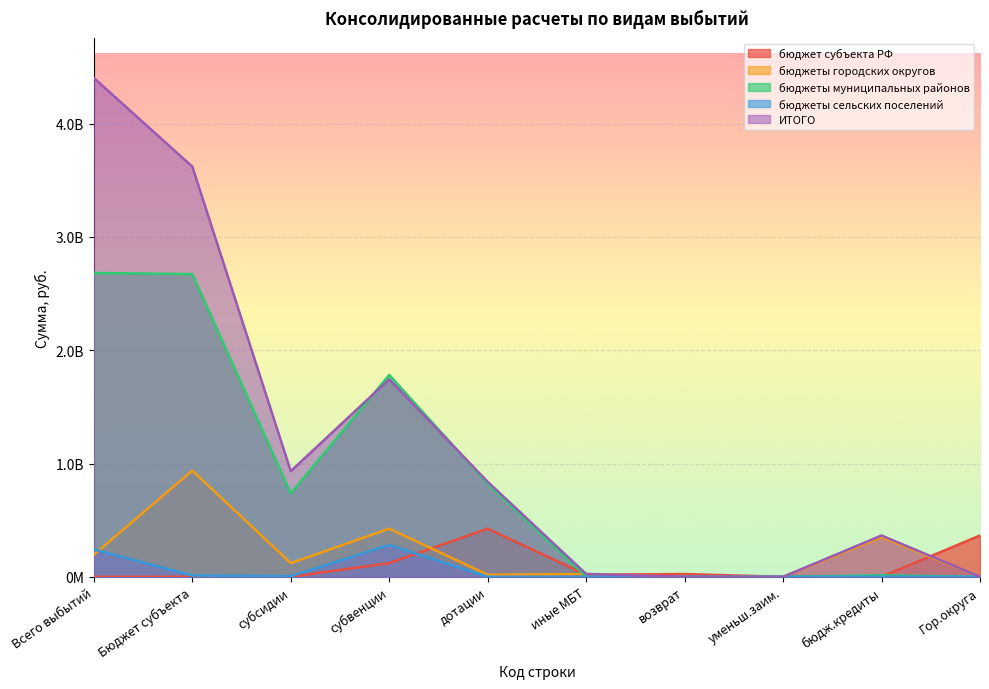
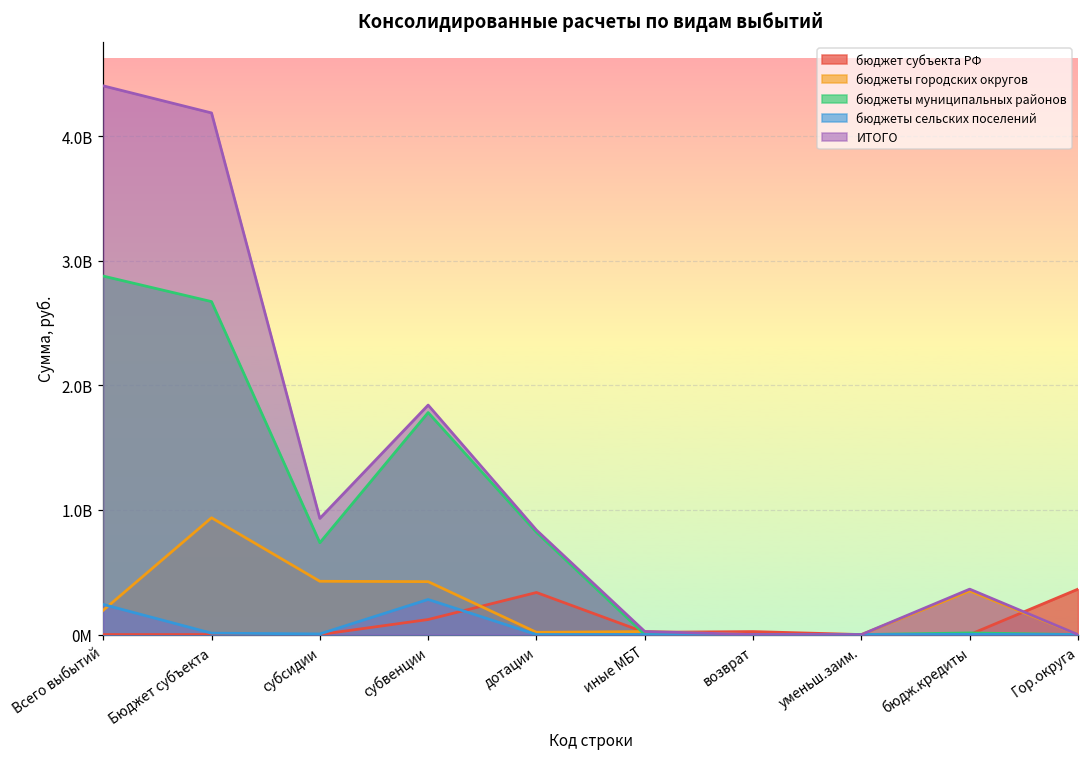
бюджеты муниципальных районов, Всего выбытий: 2680000000 -> 2880000000
ИТОГО, Бюджет субъекта: 3620000000 -> 4190000000
бюджеты городских округов, субсидии: 120000000 -> 430000000
ИТОГО, субвенции: 1740000000 -> 1840000000
бюджет субъекта РФ, дотации: 420000000 -> 340000000
